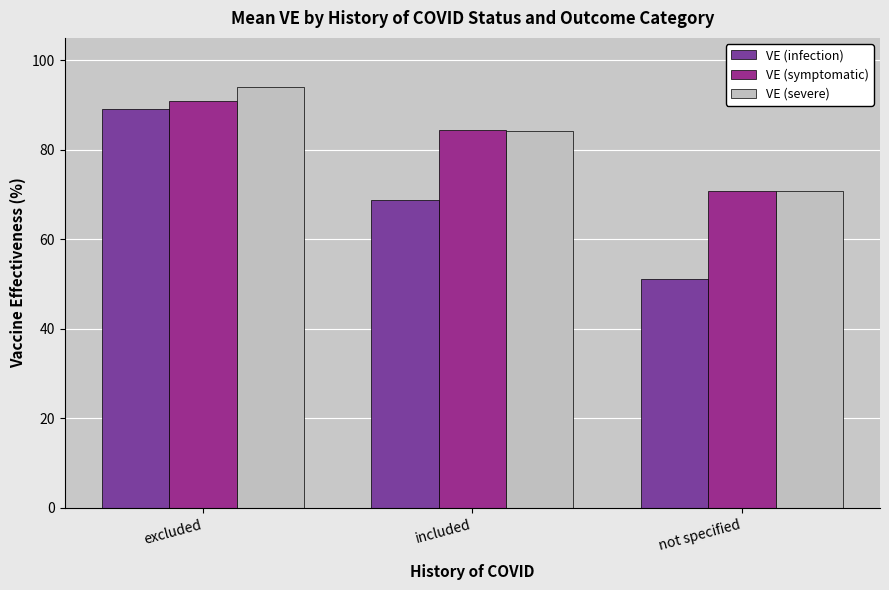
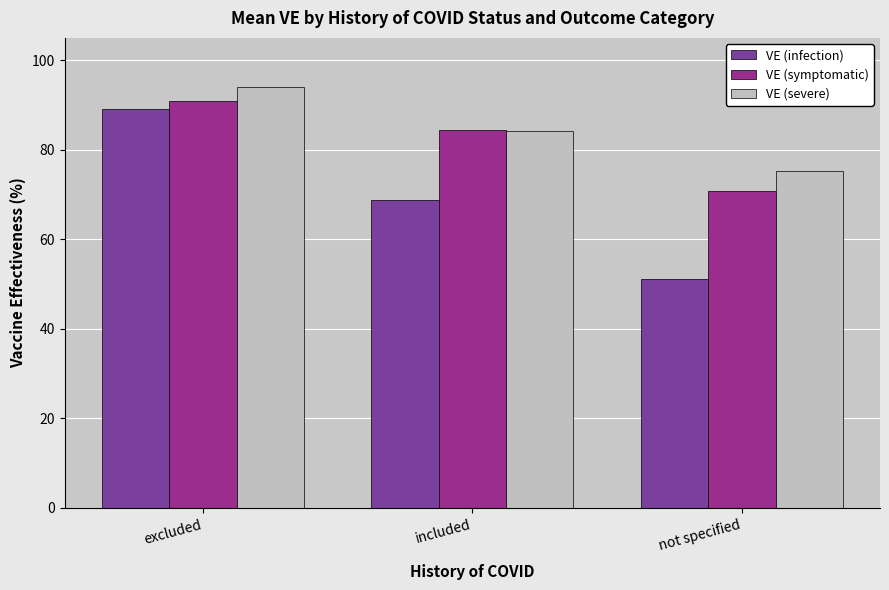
VE (severe), not specified: 71 -> 75
